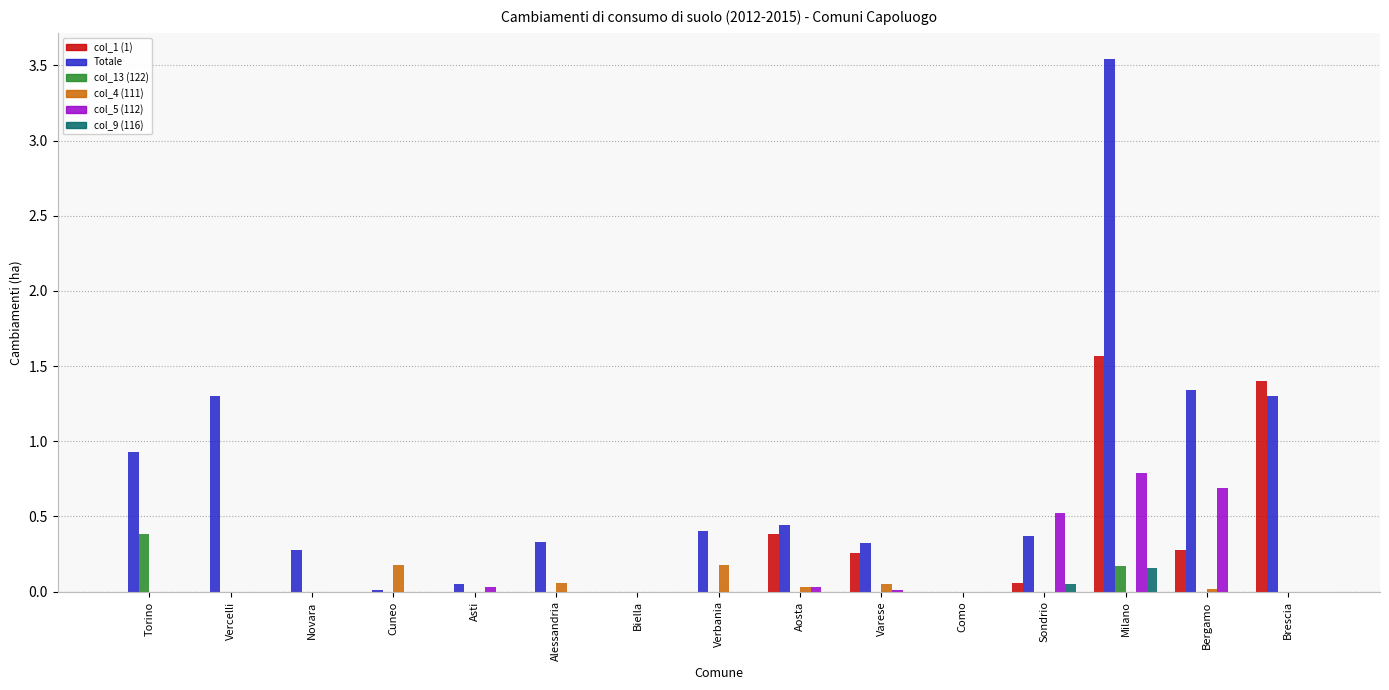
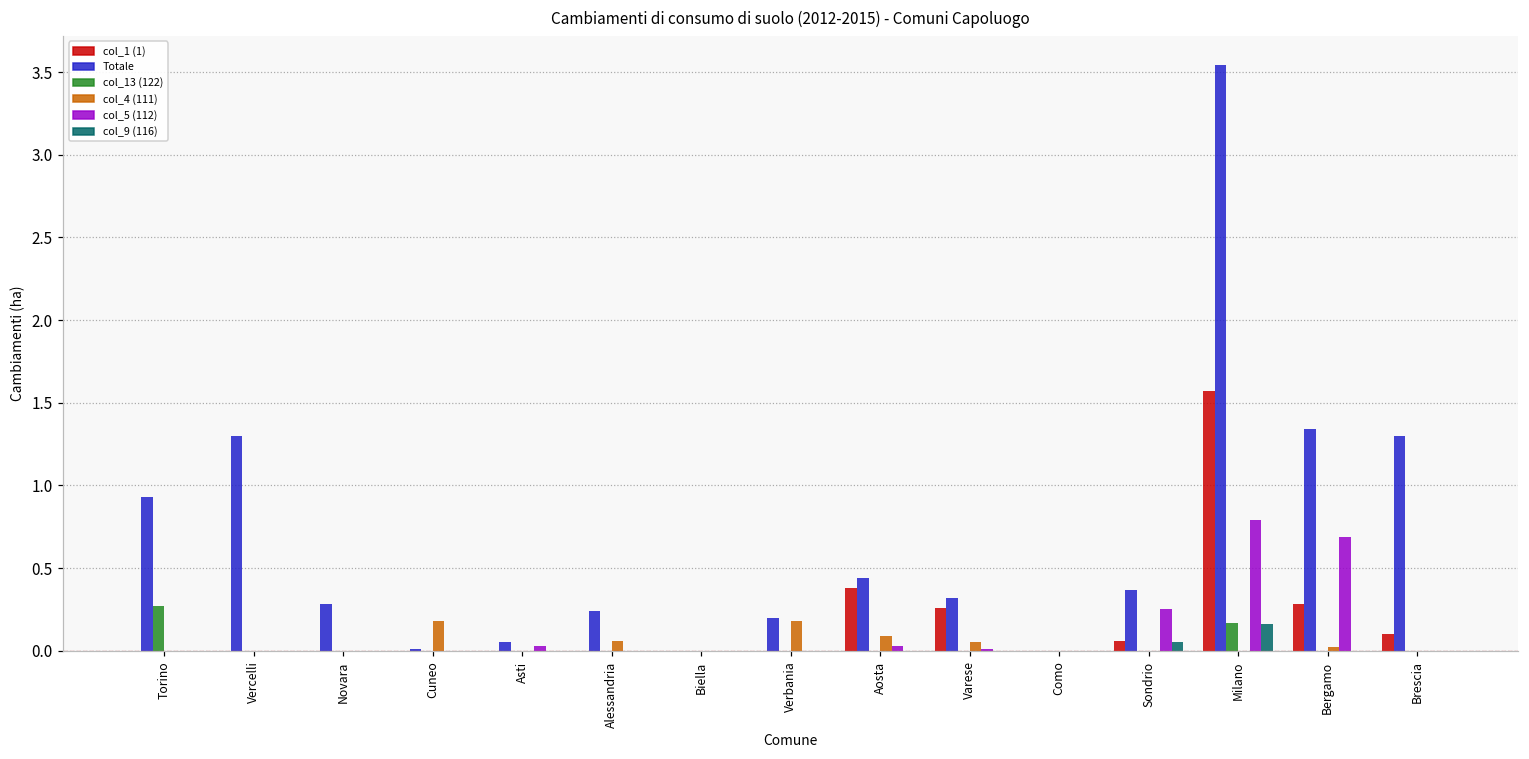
col_13 (122), Torino: 0.38 -> 0.27
Totale, Alessandria: 0.33 -> 0.24
Totale, Verbania: 0.4 -> 0.2
col_4 (111), Aosta: 0.03 -> 0.09
col_5 (112), Sondrio: 0.52 -> 0.25
col_1 (1), Brescia: 1.4 -> 0.1
